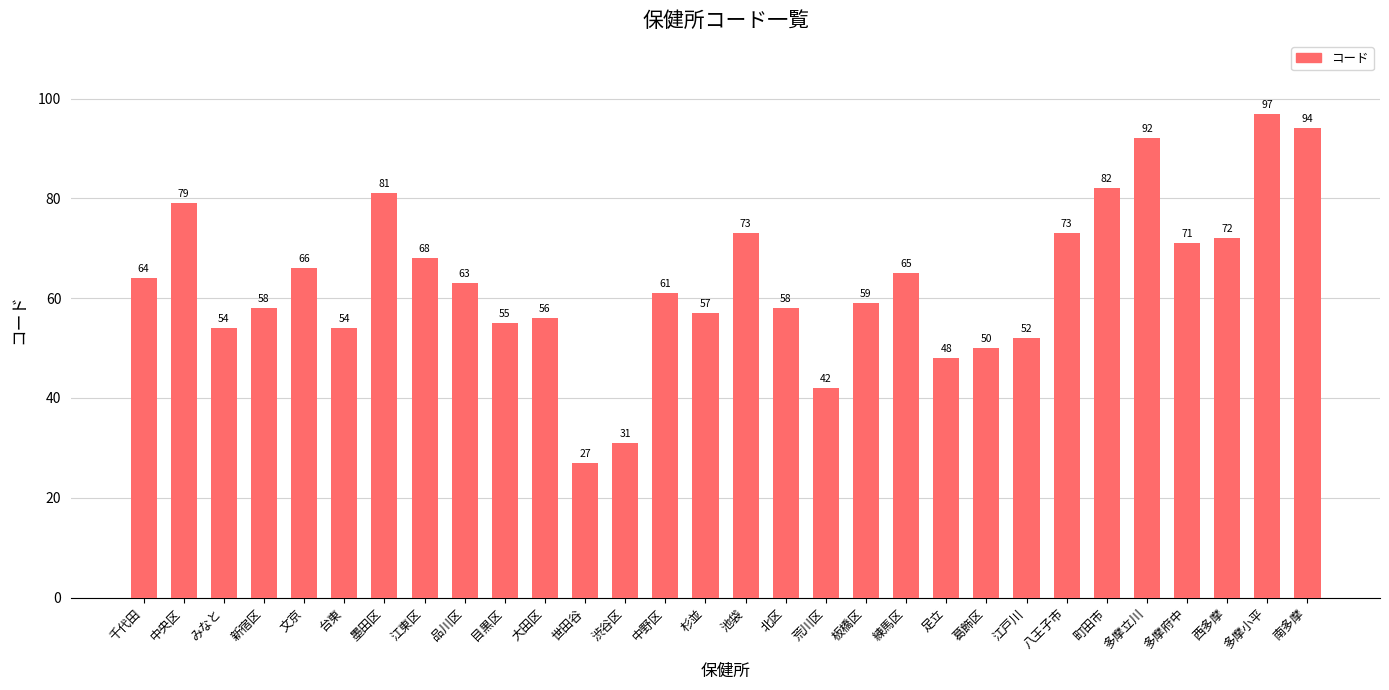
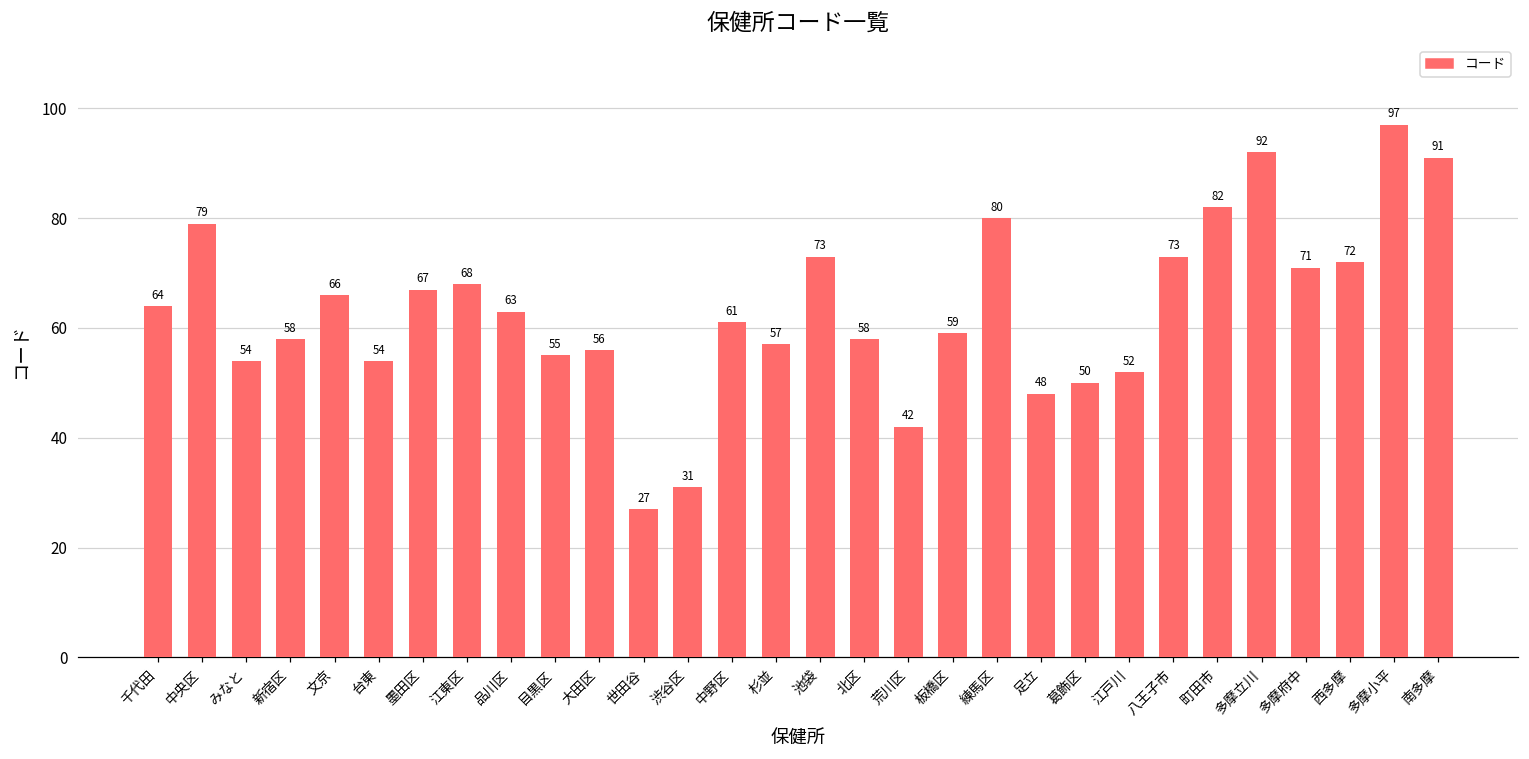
墨田区: 81 -> 67
練馬区: 65 -> 80
南多摩: 94 -> 91
